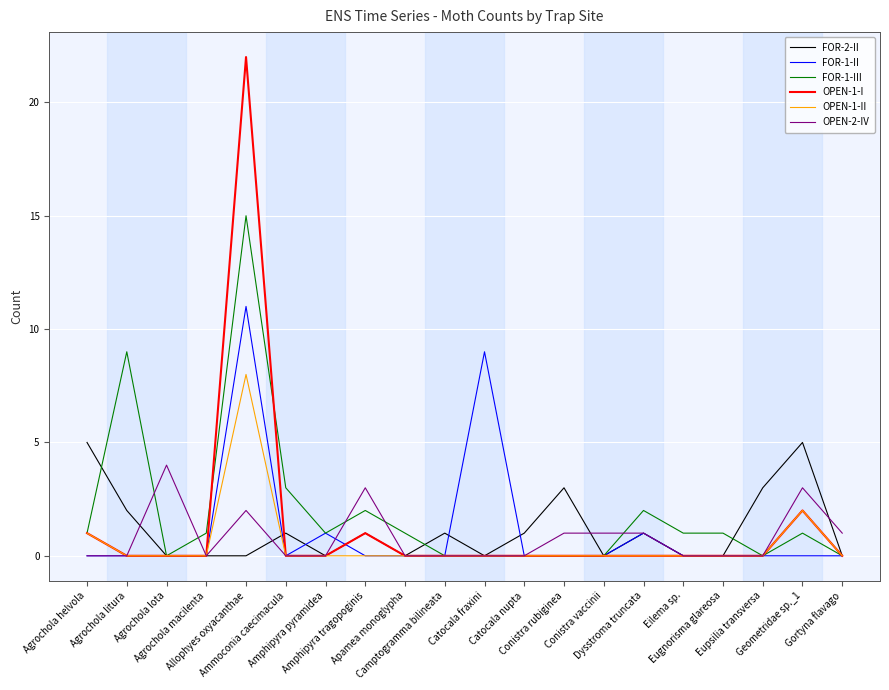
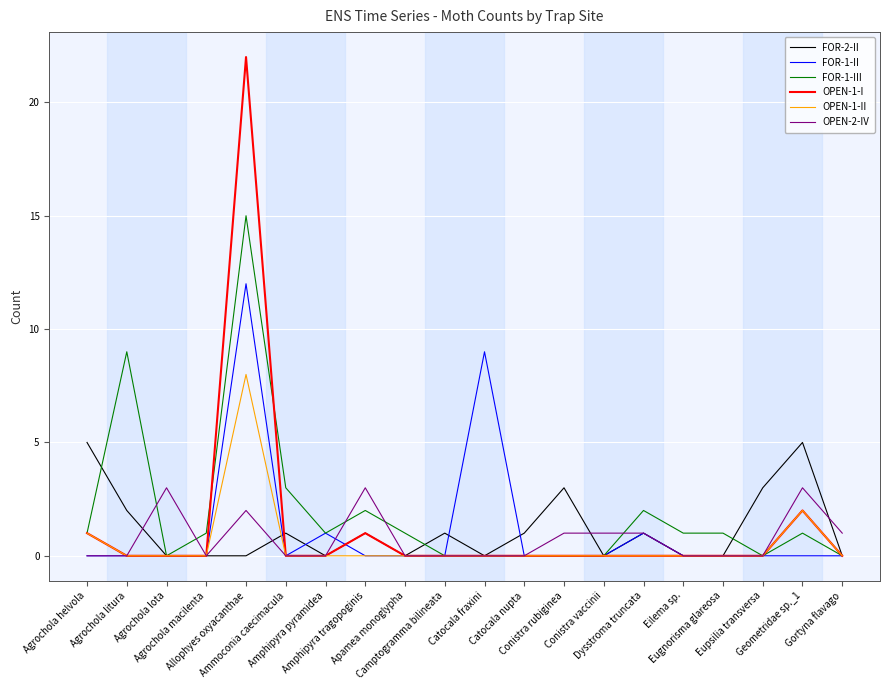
OPEN-2-IV, Agrochola lota: 4 -> 3
FOR-1-II, Allophyes oxyacanthae: 11 -> 12
